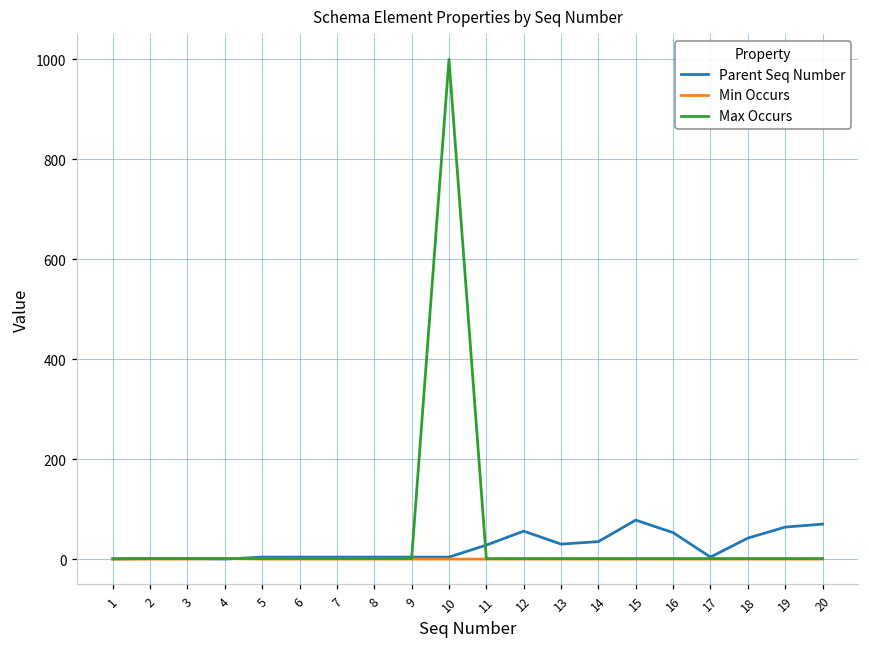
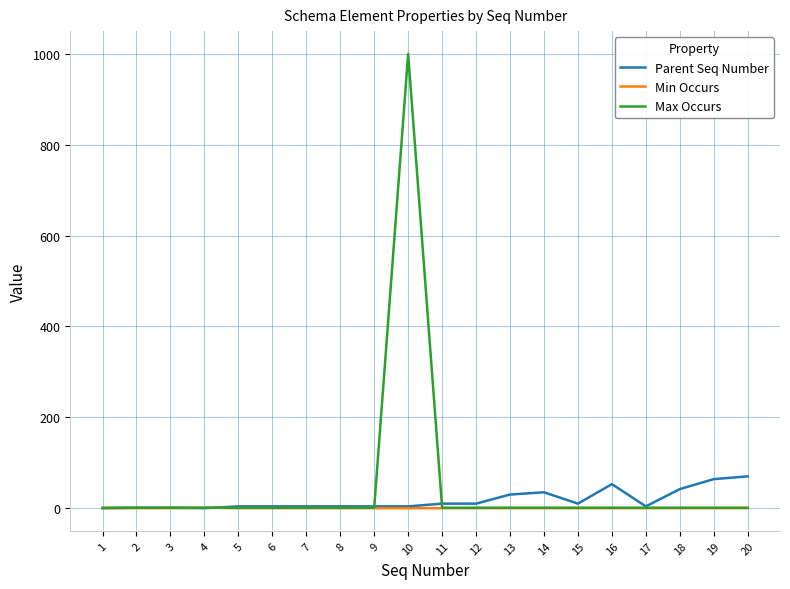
Parent Seq Number, 11: 30 -> 10
Parent Seq Number, 12: 60 -> 10
Parent Seq Number, 15: 80 -> 10
